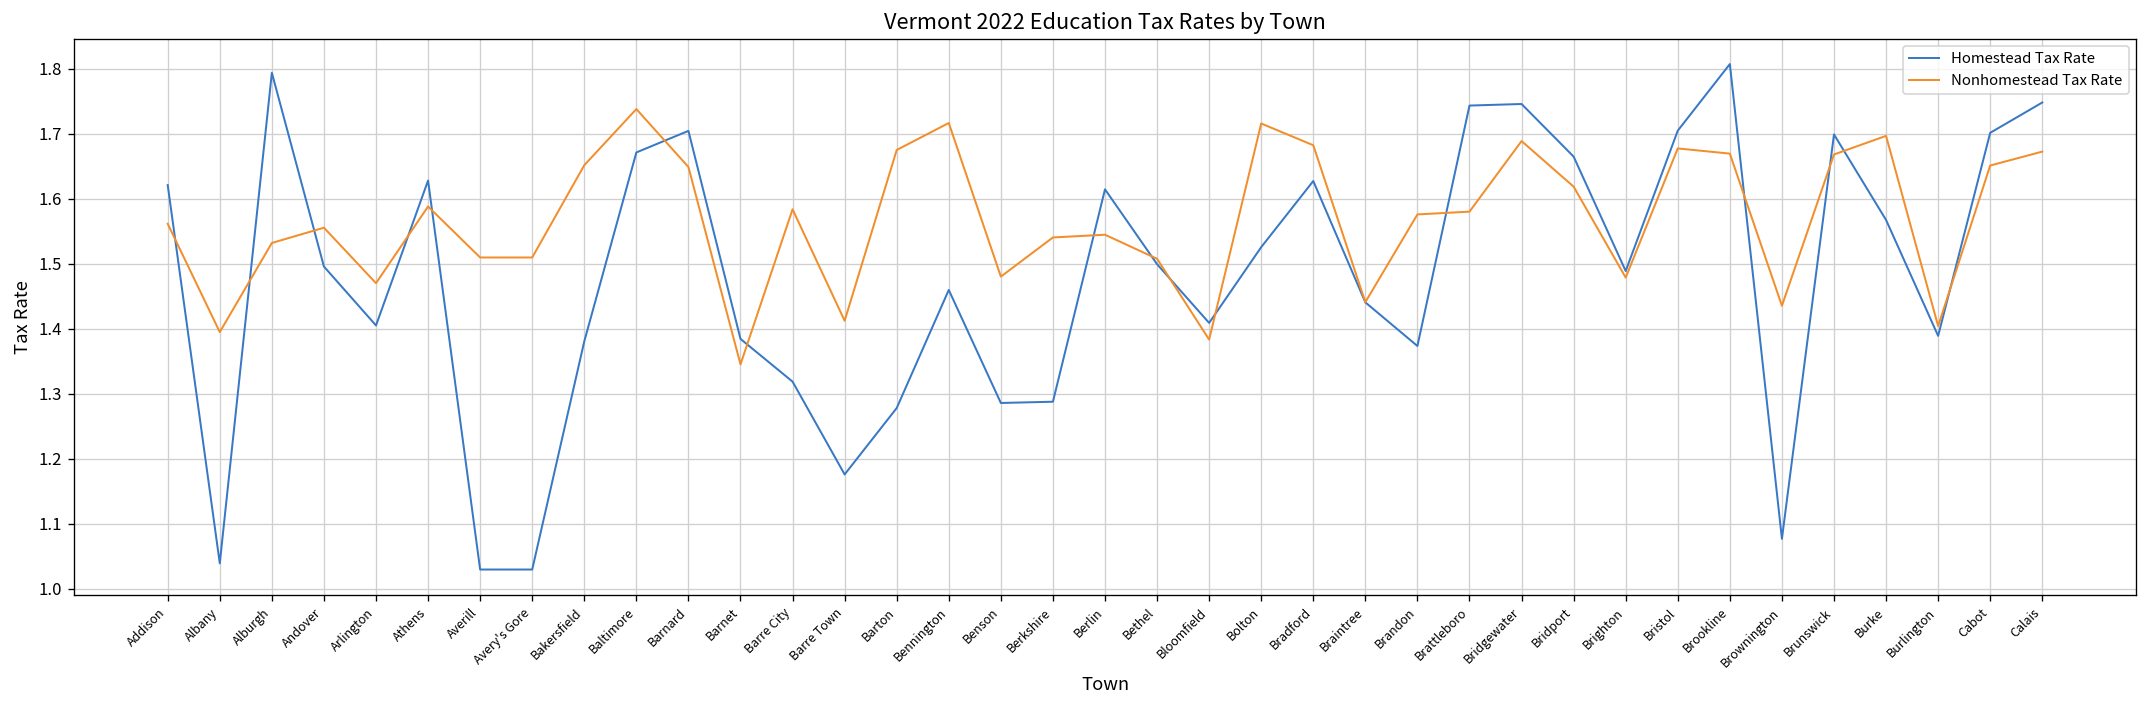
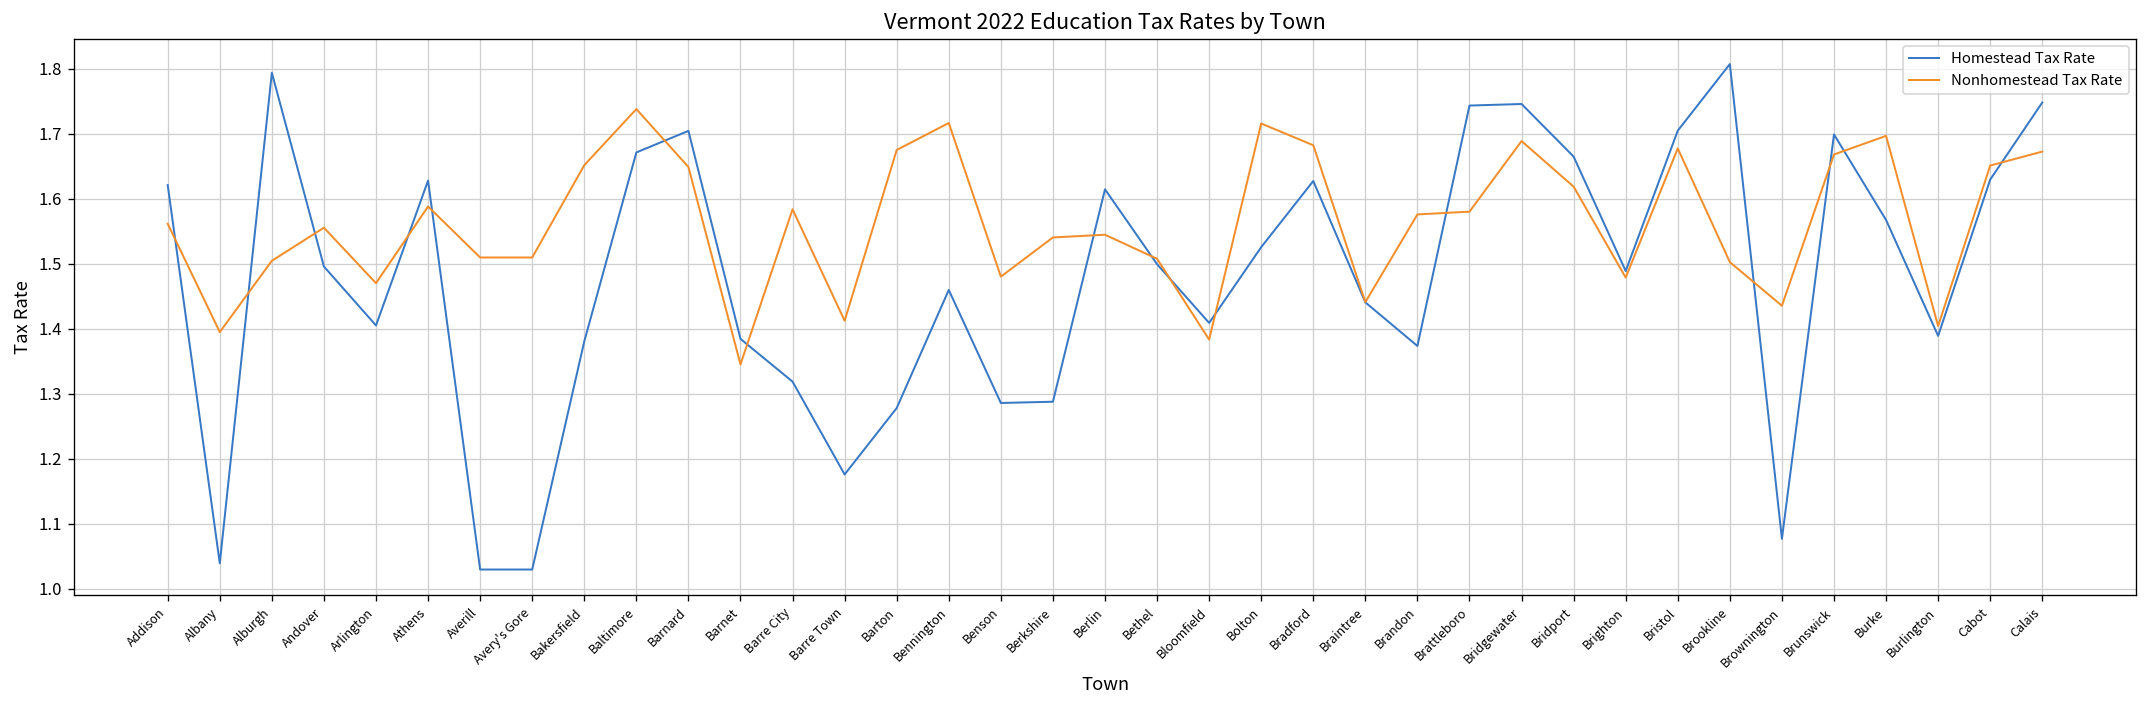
Nonhomestead Tax Rate, Alburgh: 1.53 -> 1.50
Nonhomestead Tax Rate, Brookline: 1.67 -> 1.50
Homestead Tax Rate, Cabot: 1.70 -> 1.63
